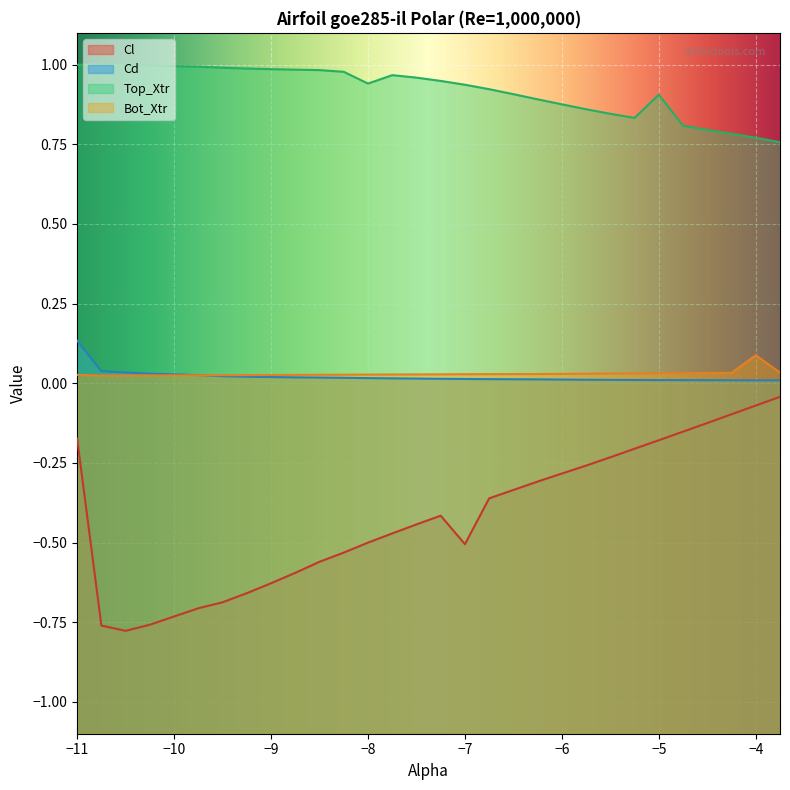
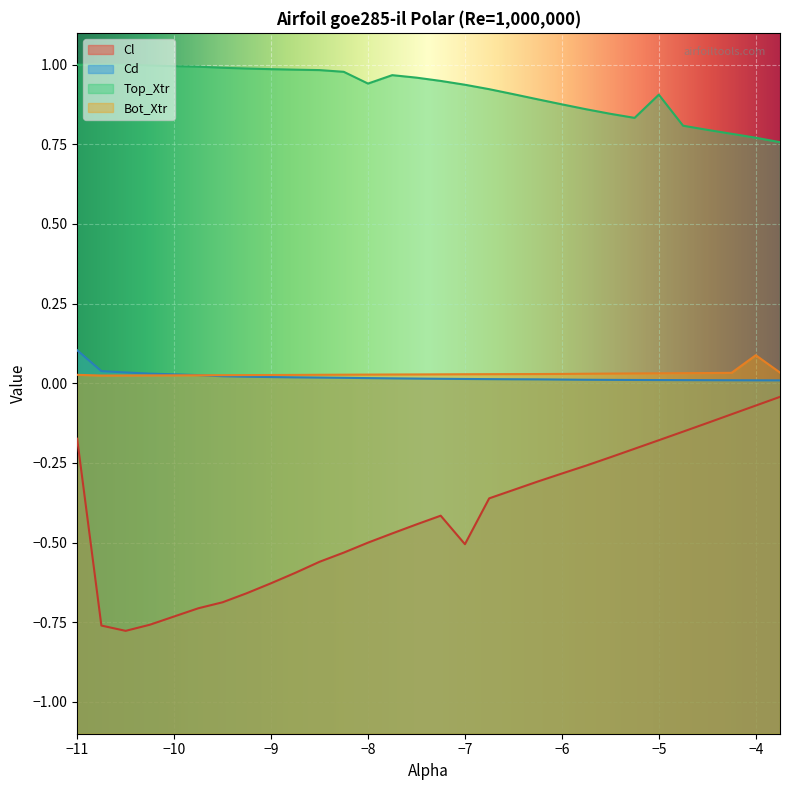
Cd, −11: 0.13 -> 0.10
